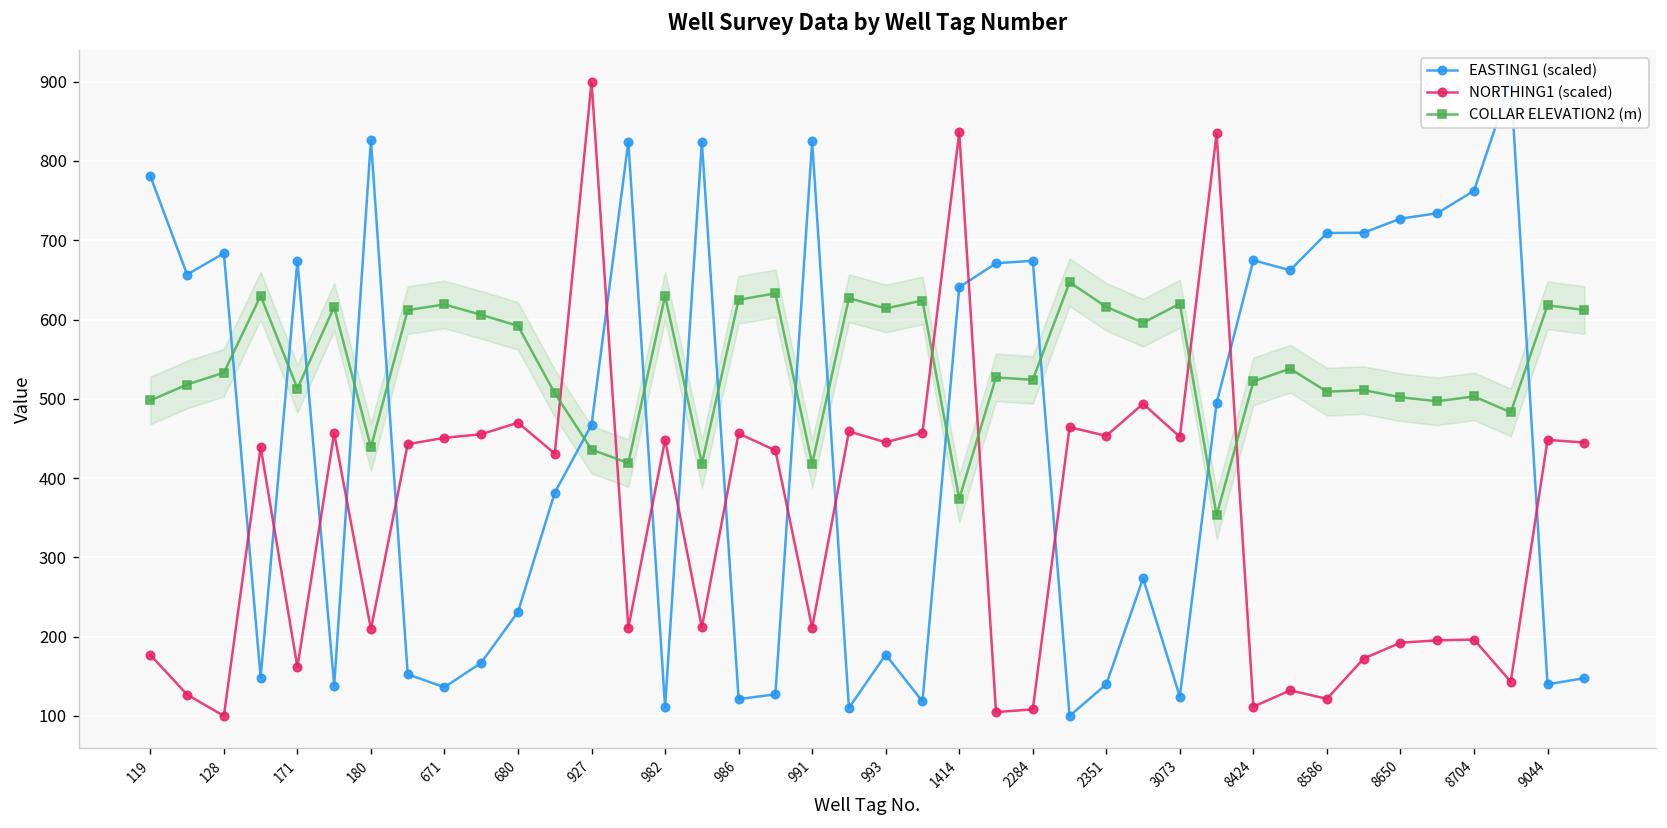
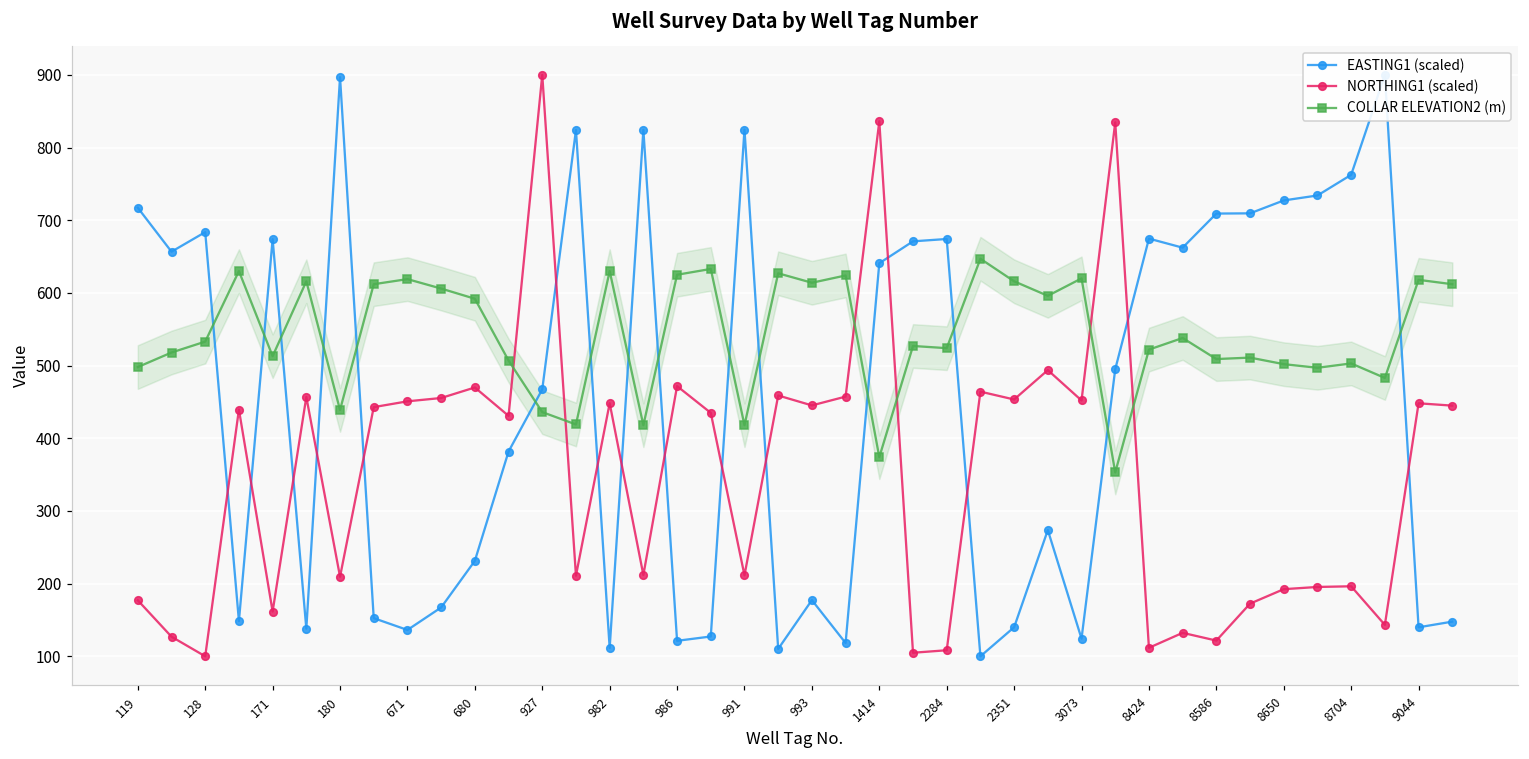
EASTING1 (scaled), 119: 780 -> 720
EASTING1 (scaled), 180: 830 -> 900
NORTHING1 (scaled), 986: 460 -> 470
